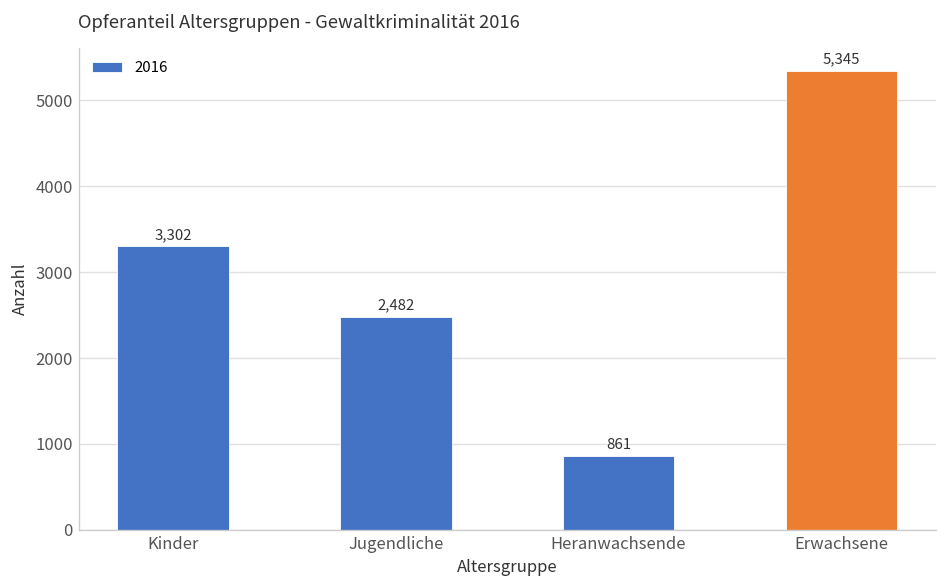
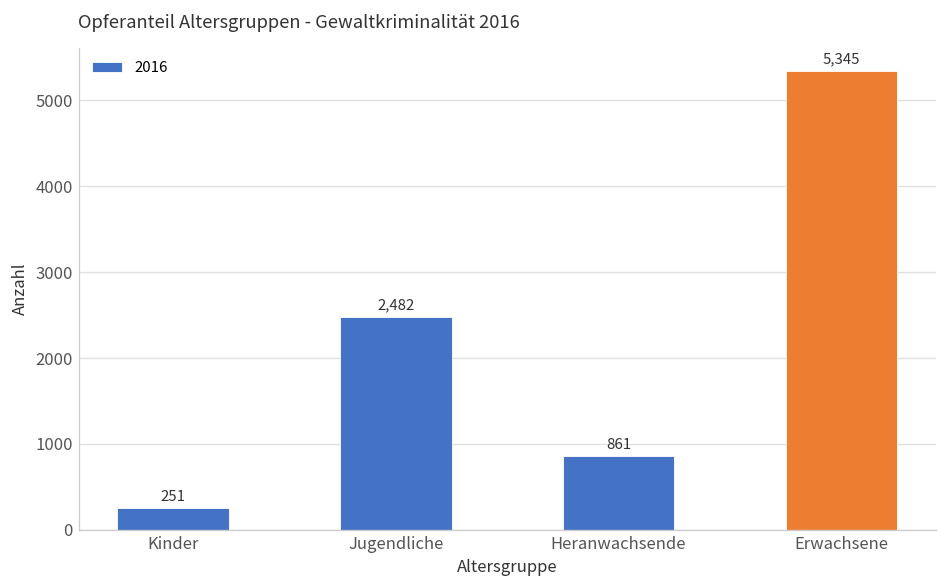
Kinder: 3,302 -> 251
